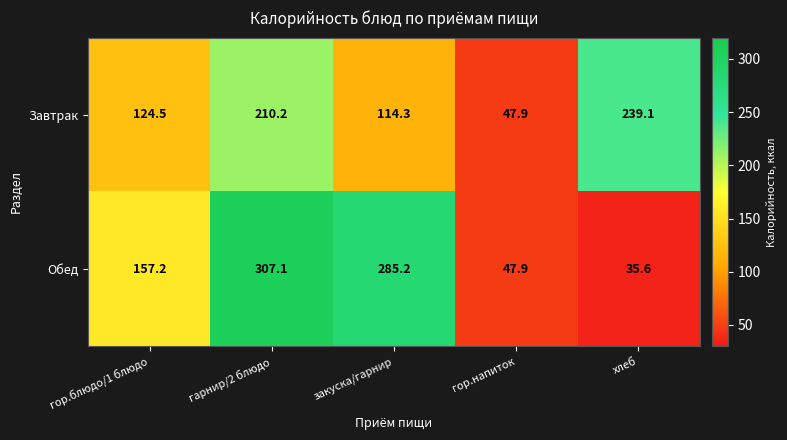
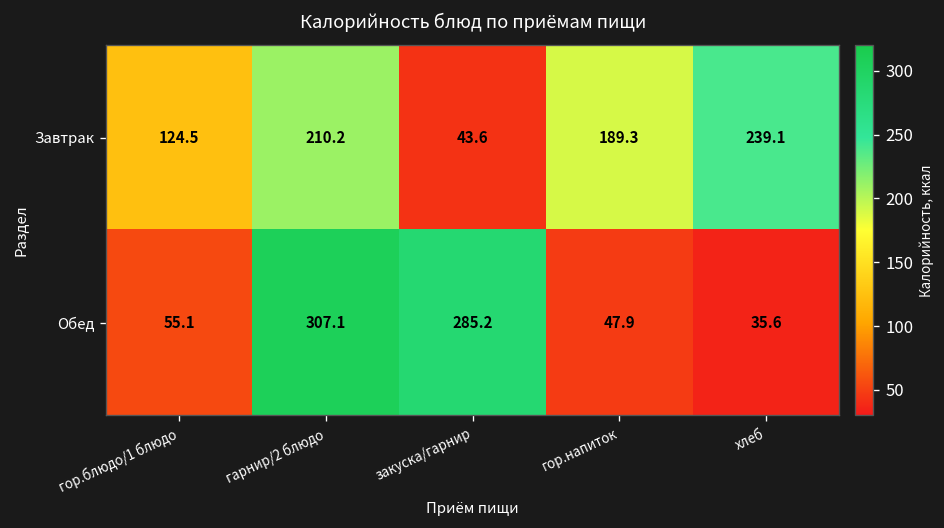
Завтрак, закуска/гарнир: 114.3 -> 43.6
Завтрак, гор.напиток: 47.9 -> 189.3
Обед, гор.блюдо/1 блюдо: 157.2 -> 55.1
